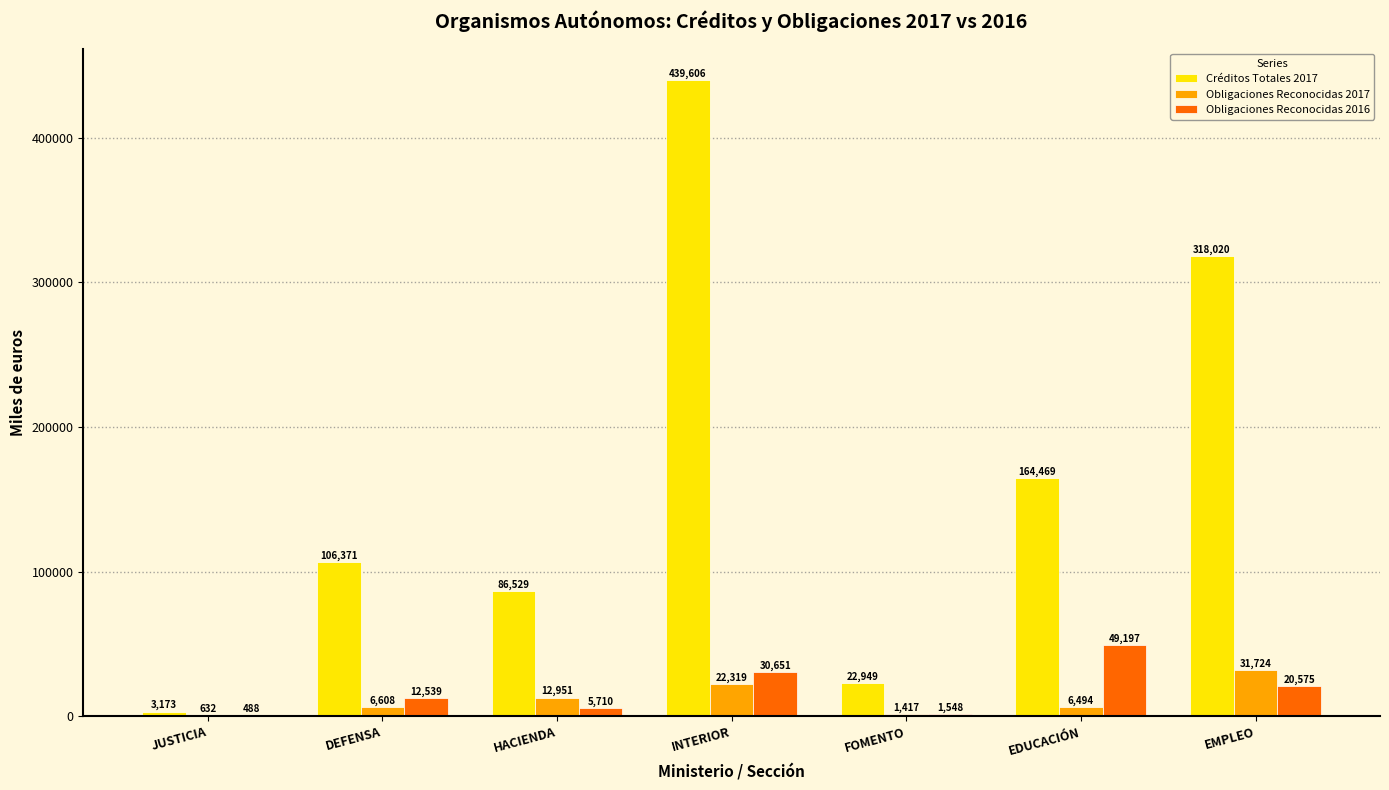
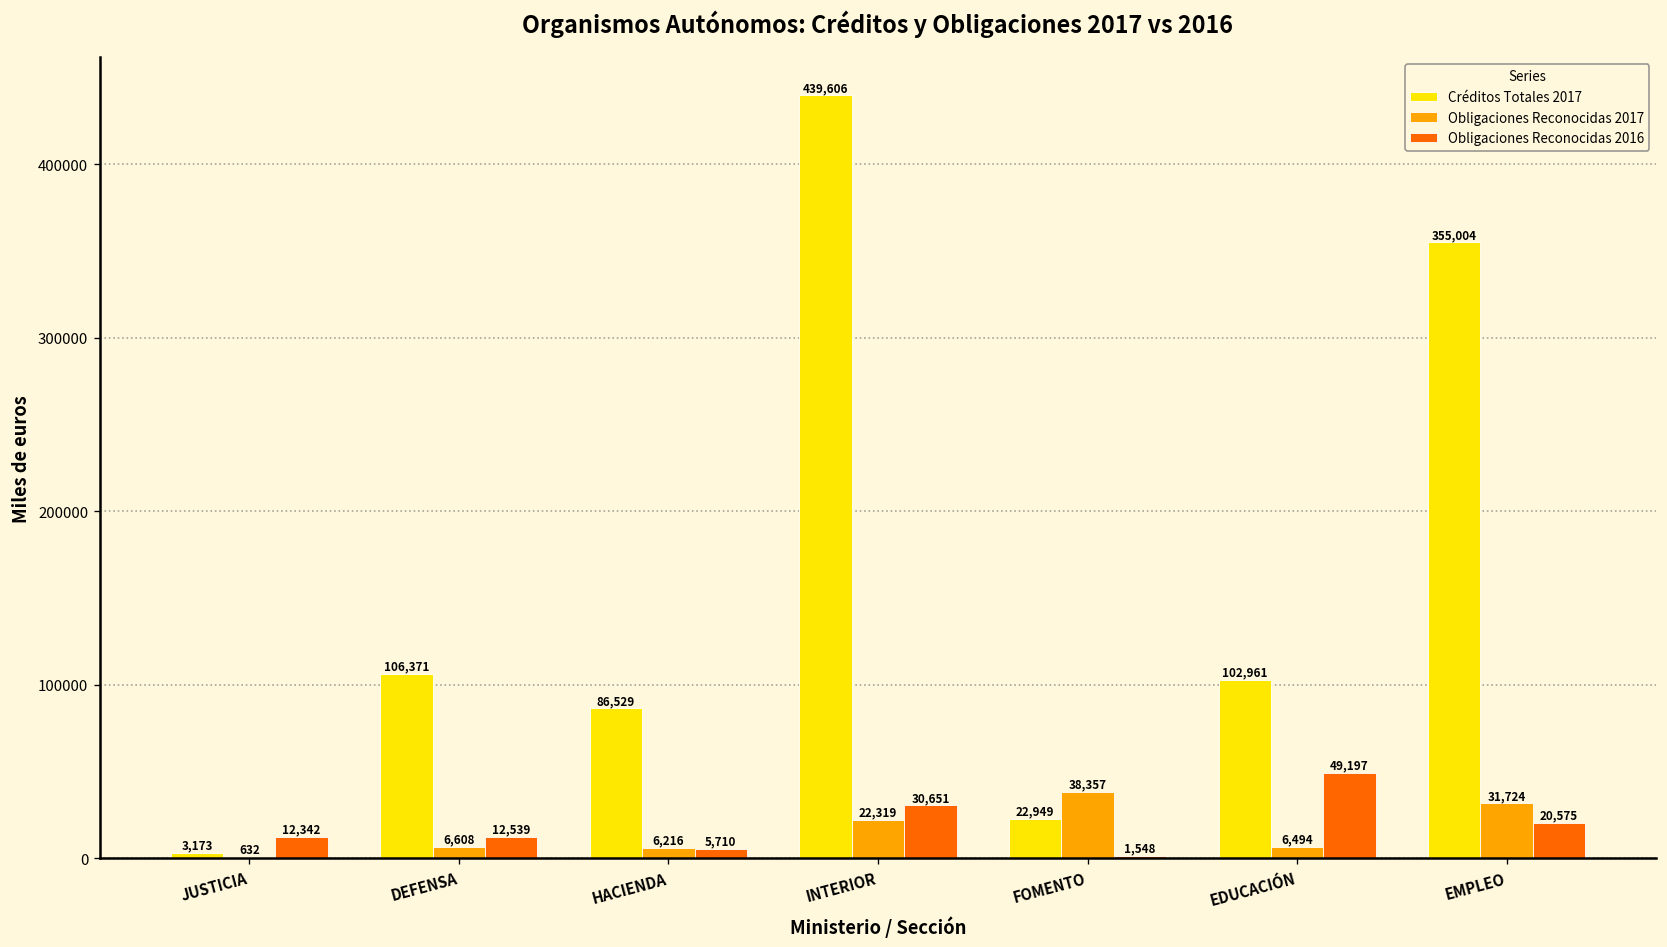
Obligaciones Reconocidas 2016, JUSTICIA: 488 -> 12,342
Obligaciones Reconocidas 2017, HACIENDA: 12,951 -> 6,216
Obligaciones Reconocidas 2017, FOMENTO: 1,417 -> 38,357
Créditos Totales 2017, EDUCACIÓN: 164,469 -> 102,961
Créditos Totales 2017, EMPLEO: 318,020 -> 355,004
